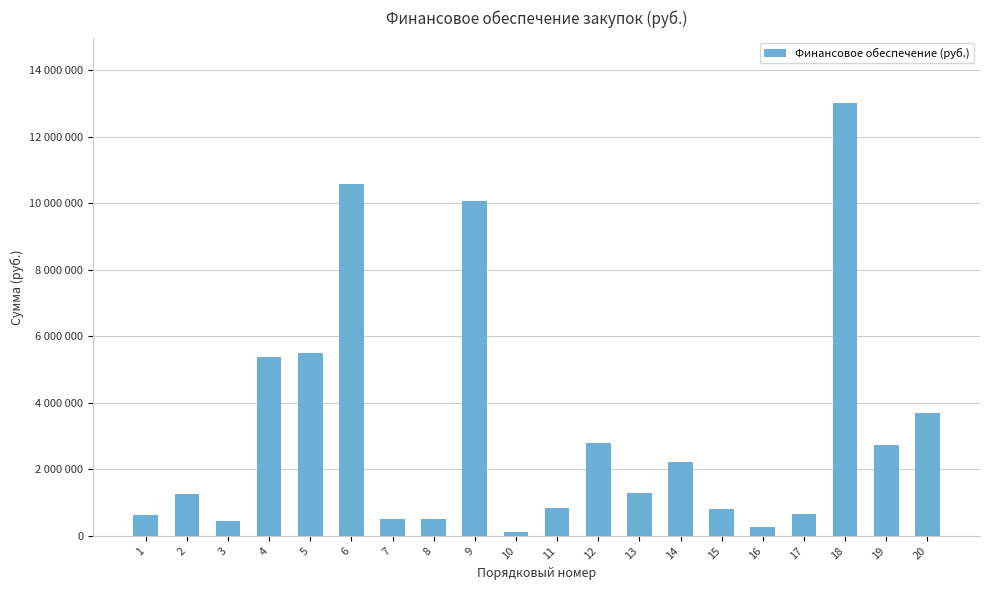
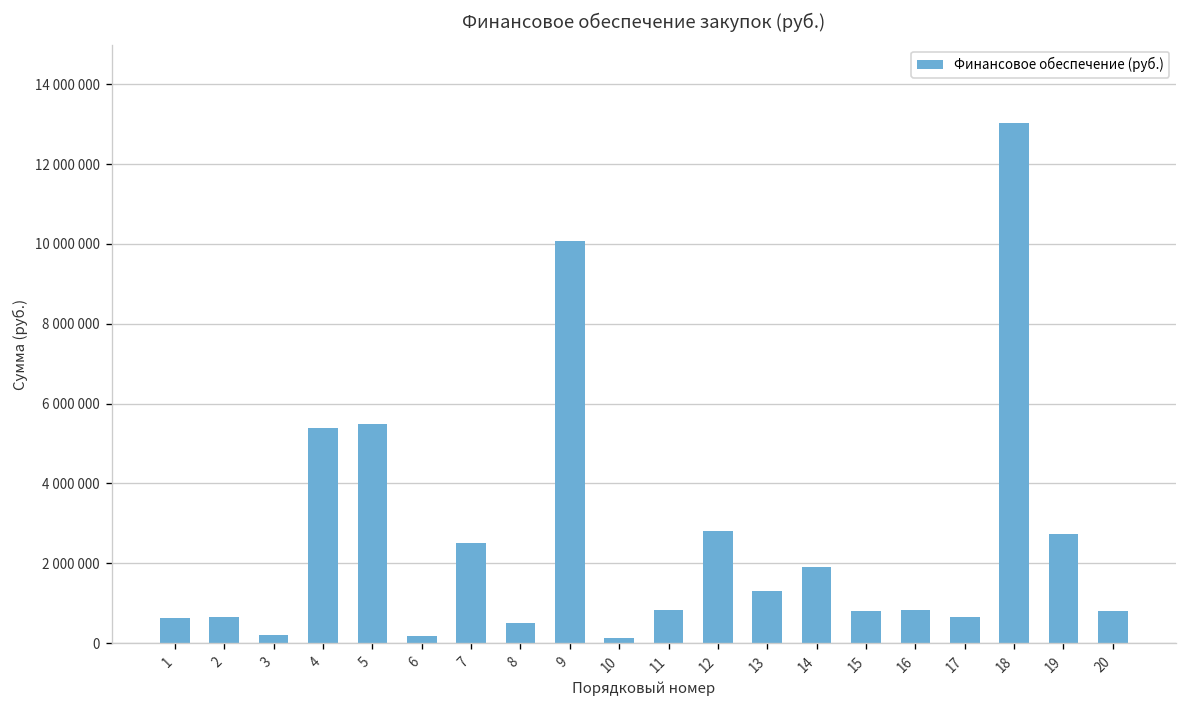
2: 1300000 -> 700000
3: 500000 -> 200000
6: 10600000 -> 200000
7: 500000 -> 2500000
14: 2200000 -> 1900000
16: 300000 -> 800000
20: 3700000 -> 800000
